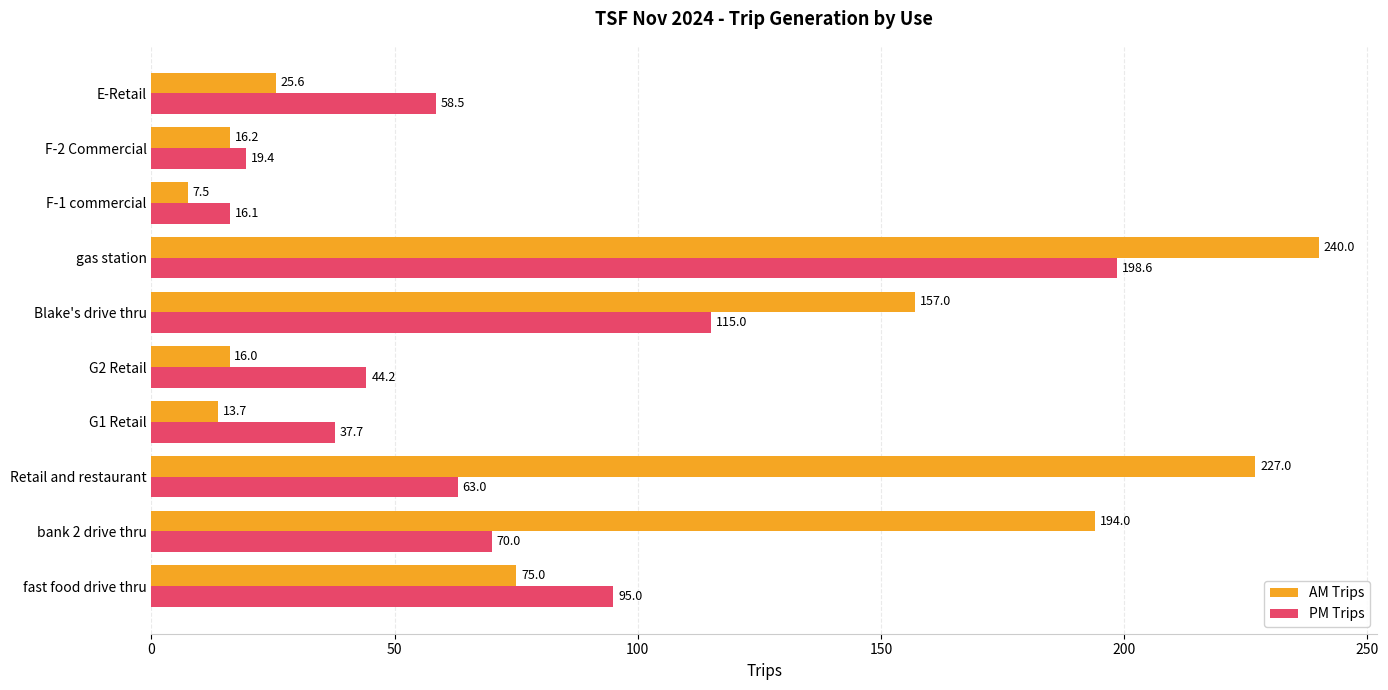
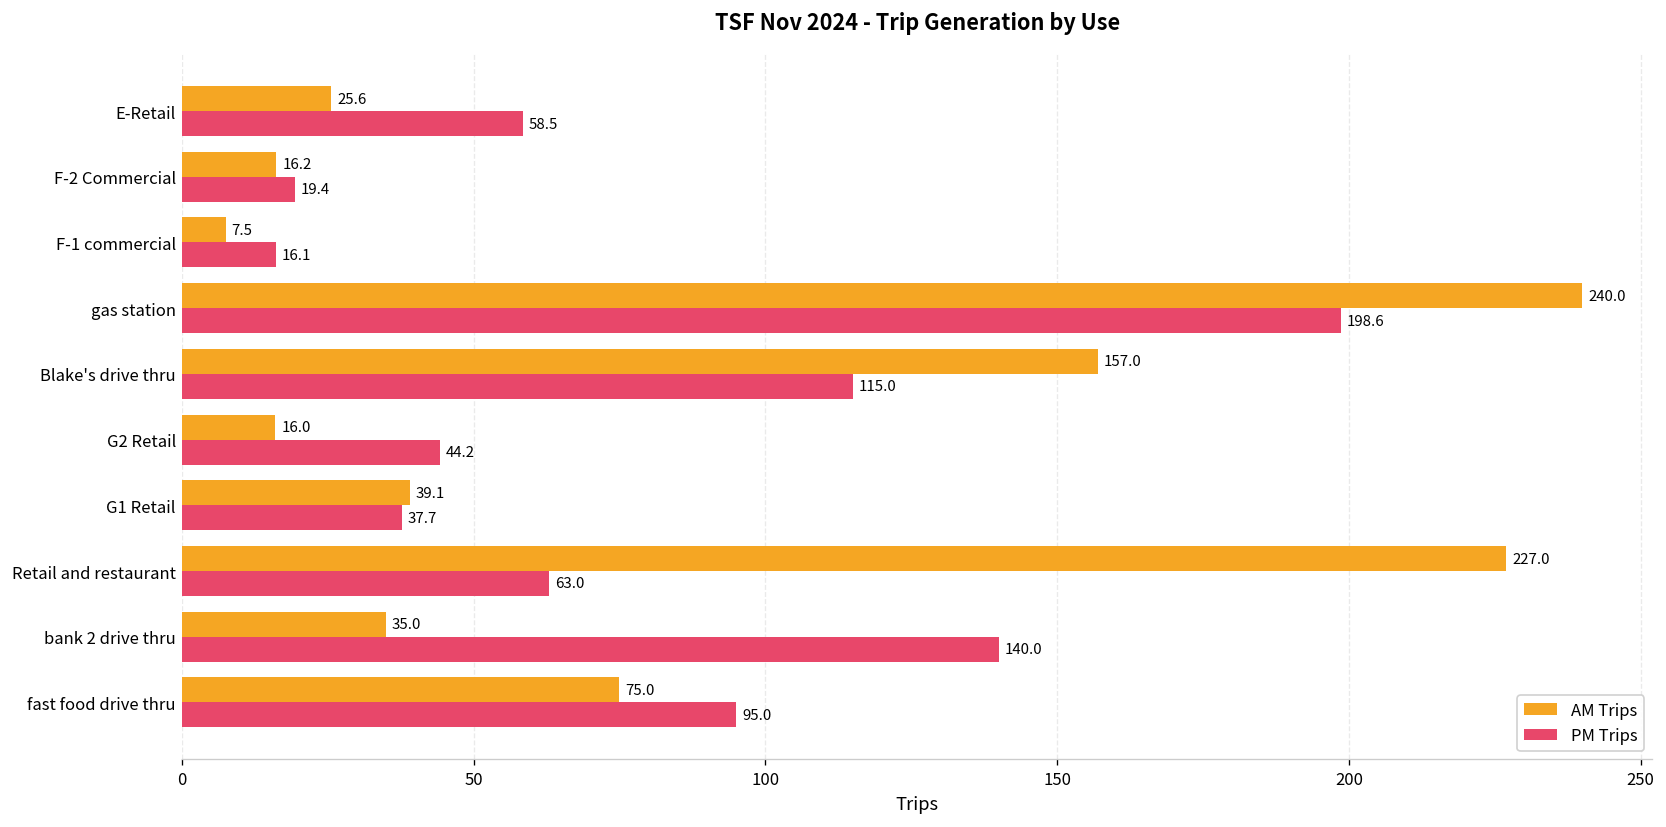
AM Trips, G1 Retail: 13.7 -> 39.1
AM Trips, bank 2 drive thru: 194.0 -> 35.0
PM Trips, bank 2 drive thru: 70.0 -> 140.0
